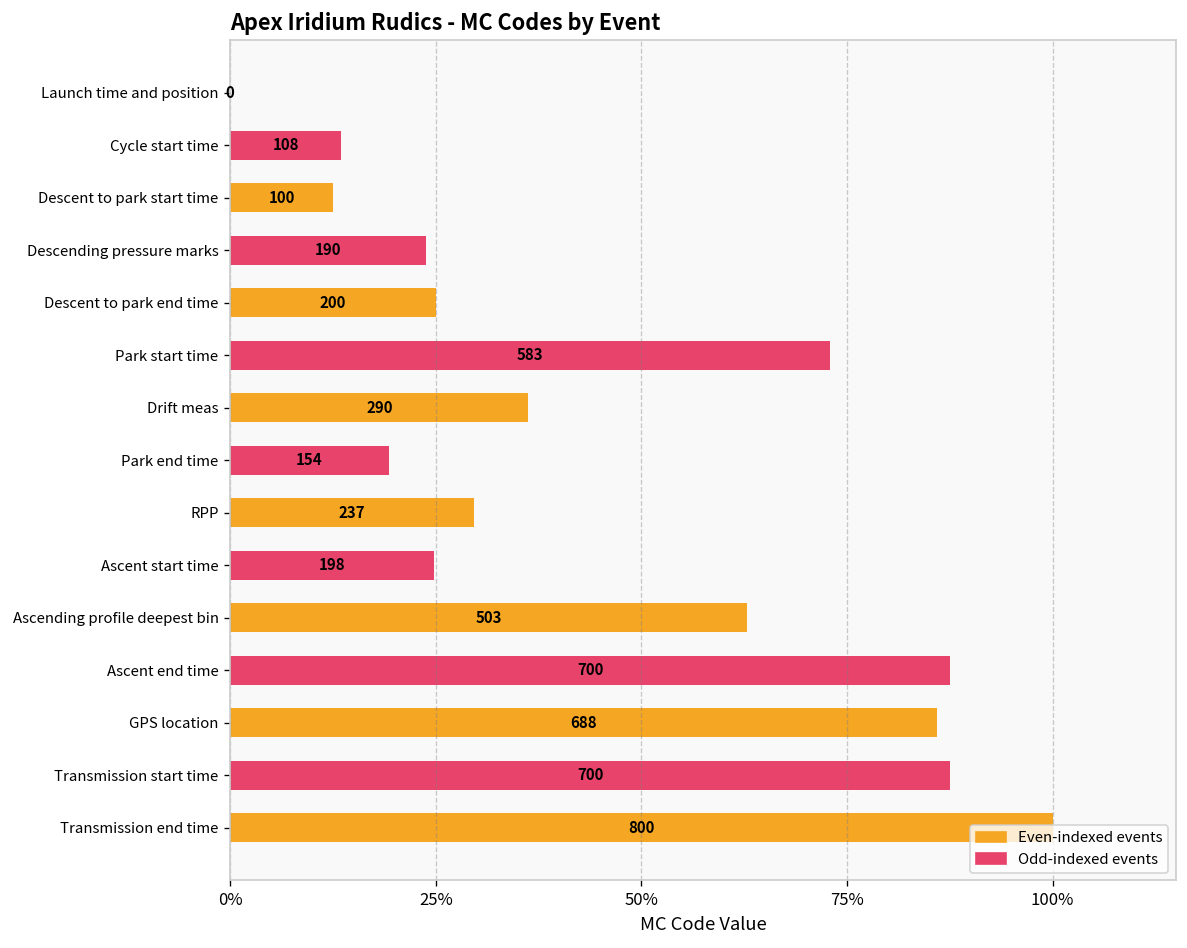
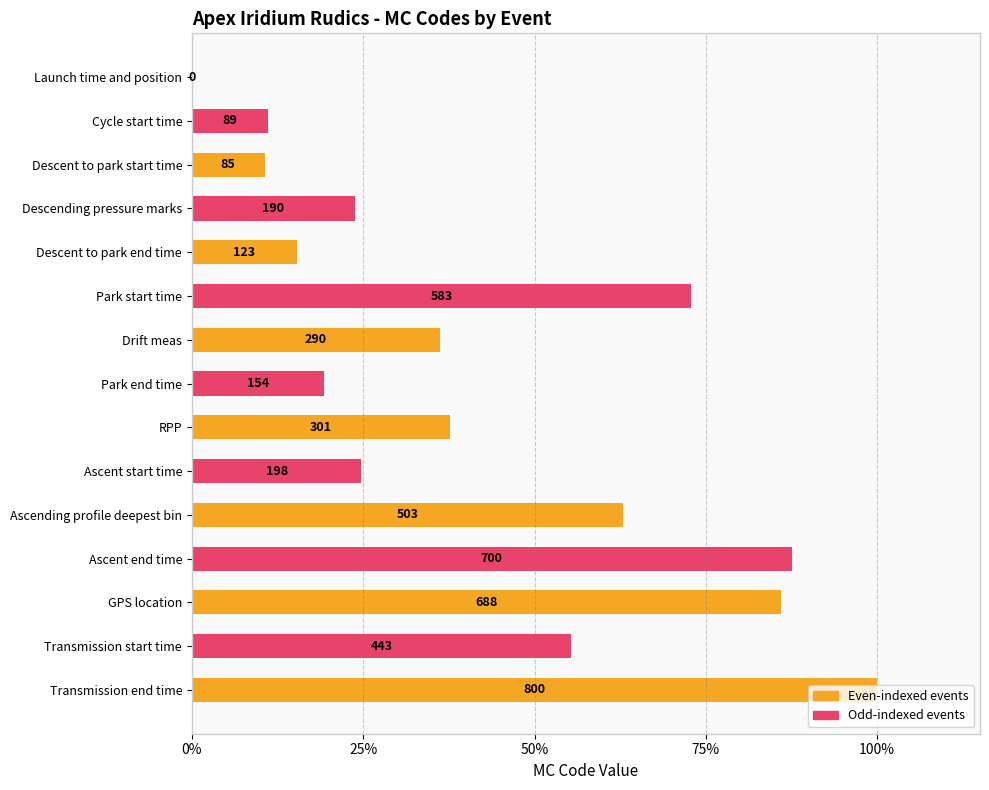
Cycle start time: 108 -> 89
Descent to park start time: 100 -> 85
Descent to park end time: 200 -> 123
RPP: 237 -> 301
Transmission start time: 700 -> 443
